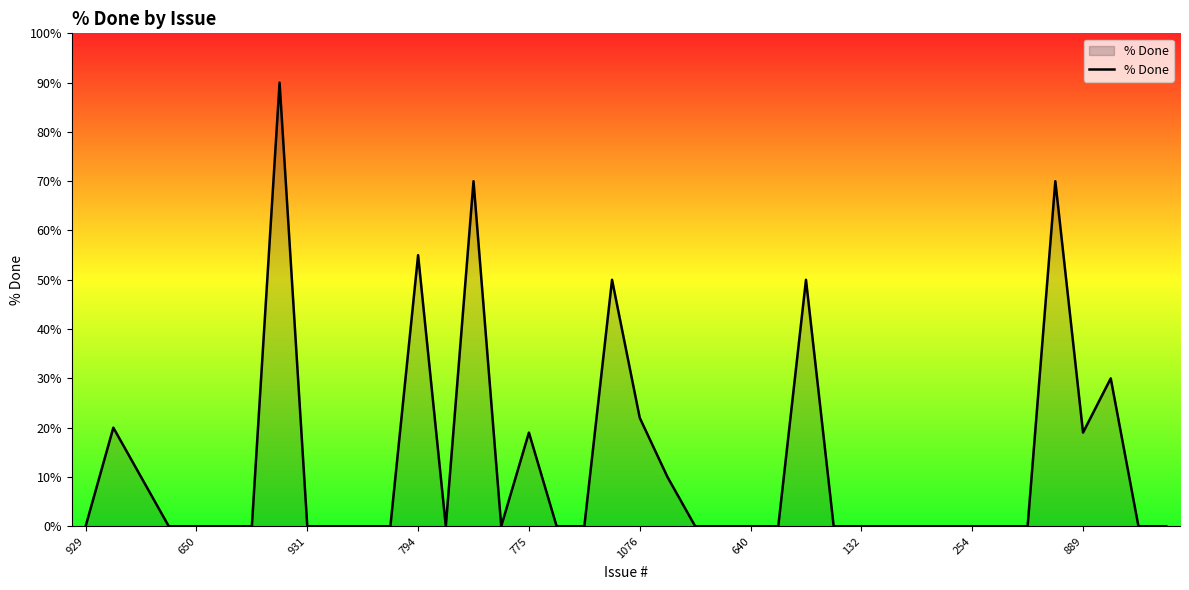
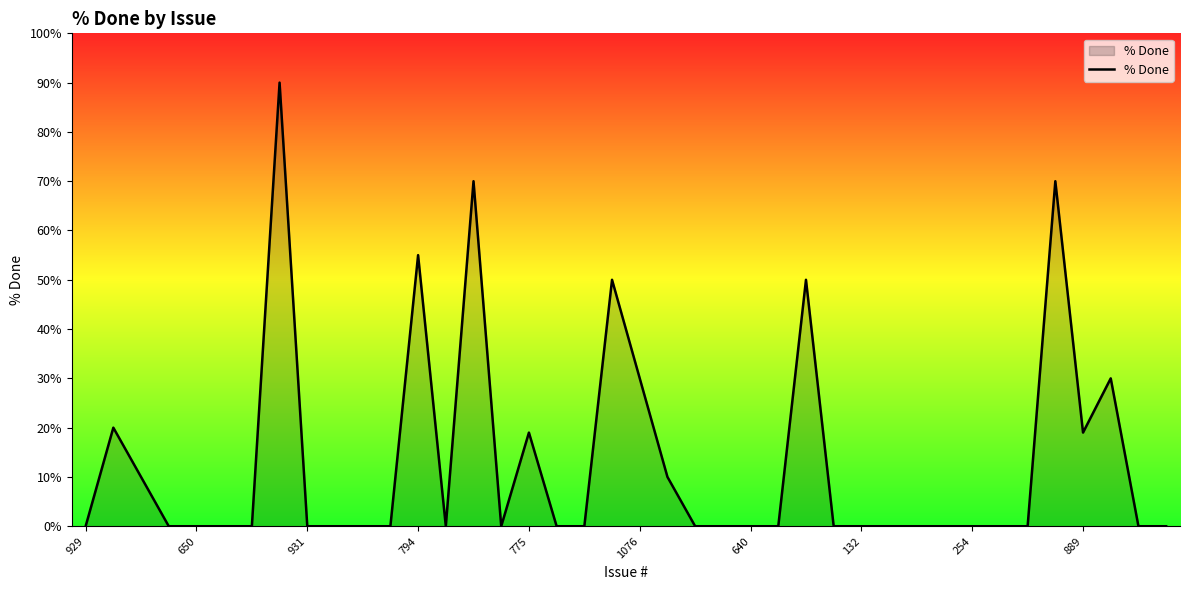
1076: 22% -> 30%
